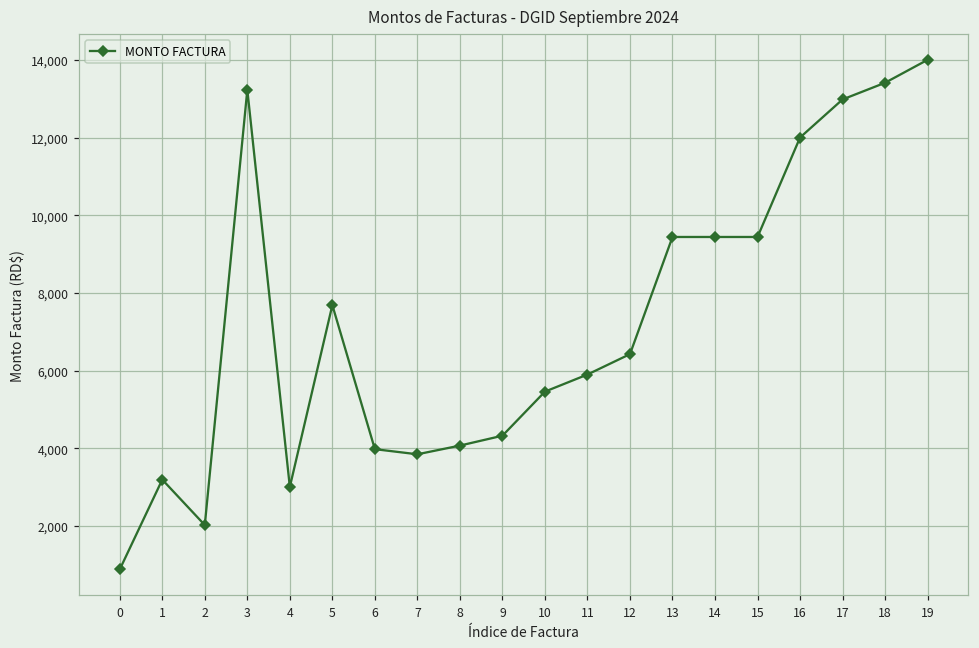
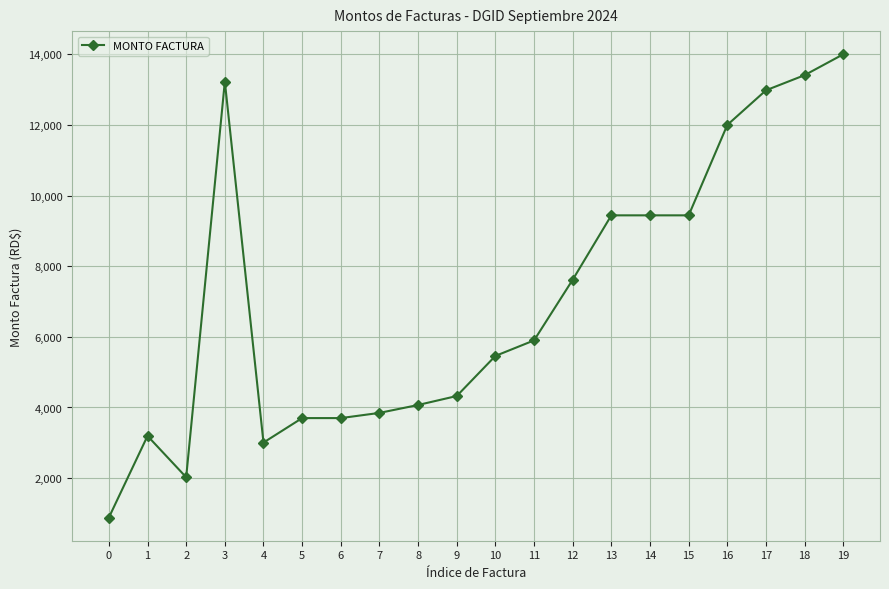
5: 7,700 -> 3,700
6: 4,000 -> 3,700
12: 6,400 -> 7,600
